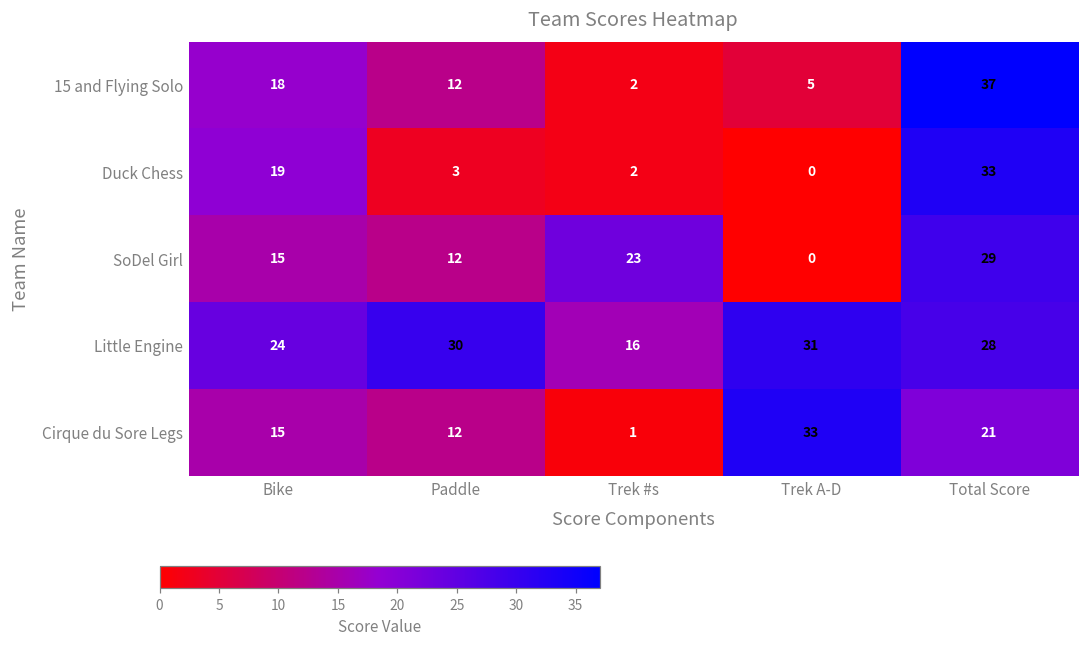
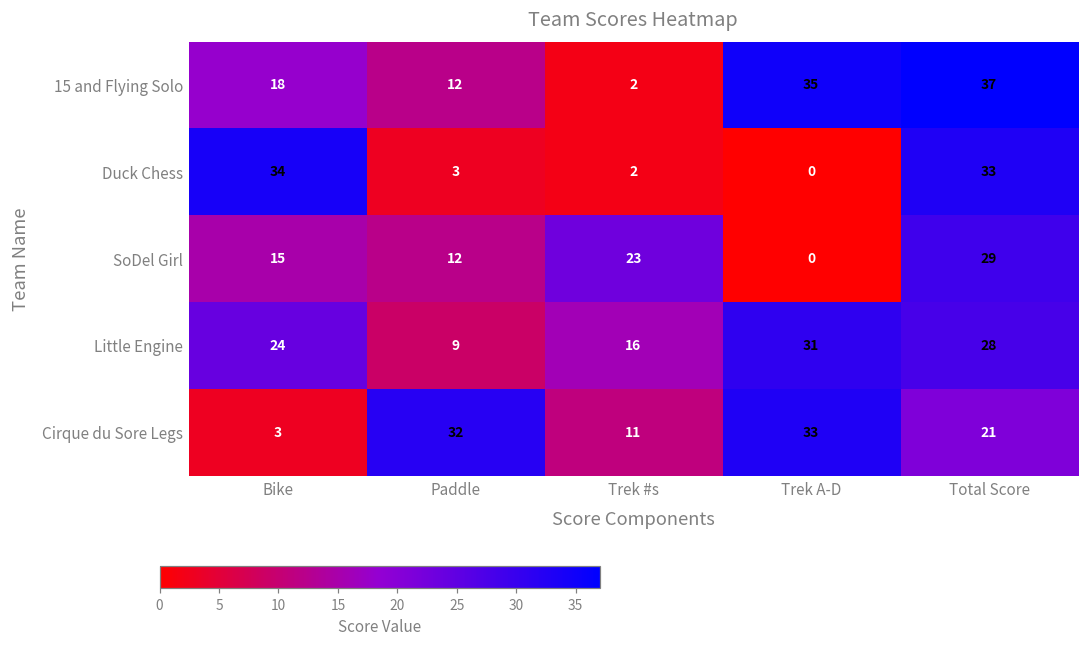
15 and Flying Solo, Trek A-D: 5 -> 35
Duck Chess, Bike: 19 -> 34
Little Engine, Paddle: 30 -> 9
Cirque du Sore Legs, Bike: 15 -> 3
Cirque du Sore Legs, Paddle: 12 -> 32
Cirque du Sore Legs, Trek #s: 1 -> 11
